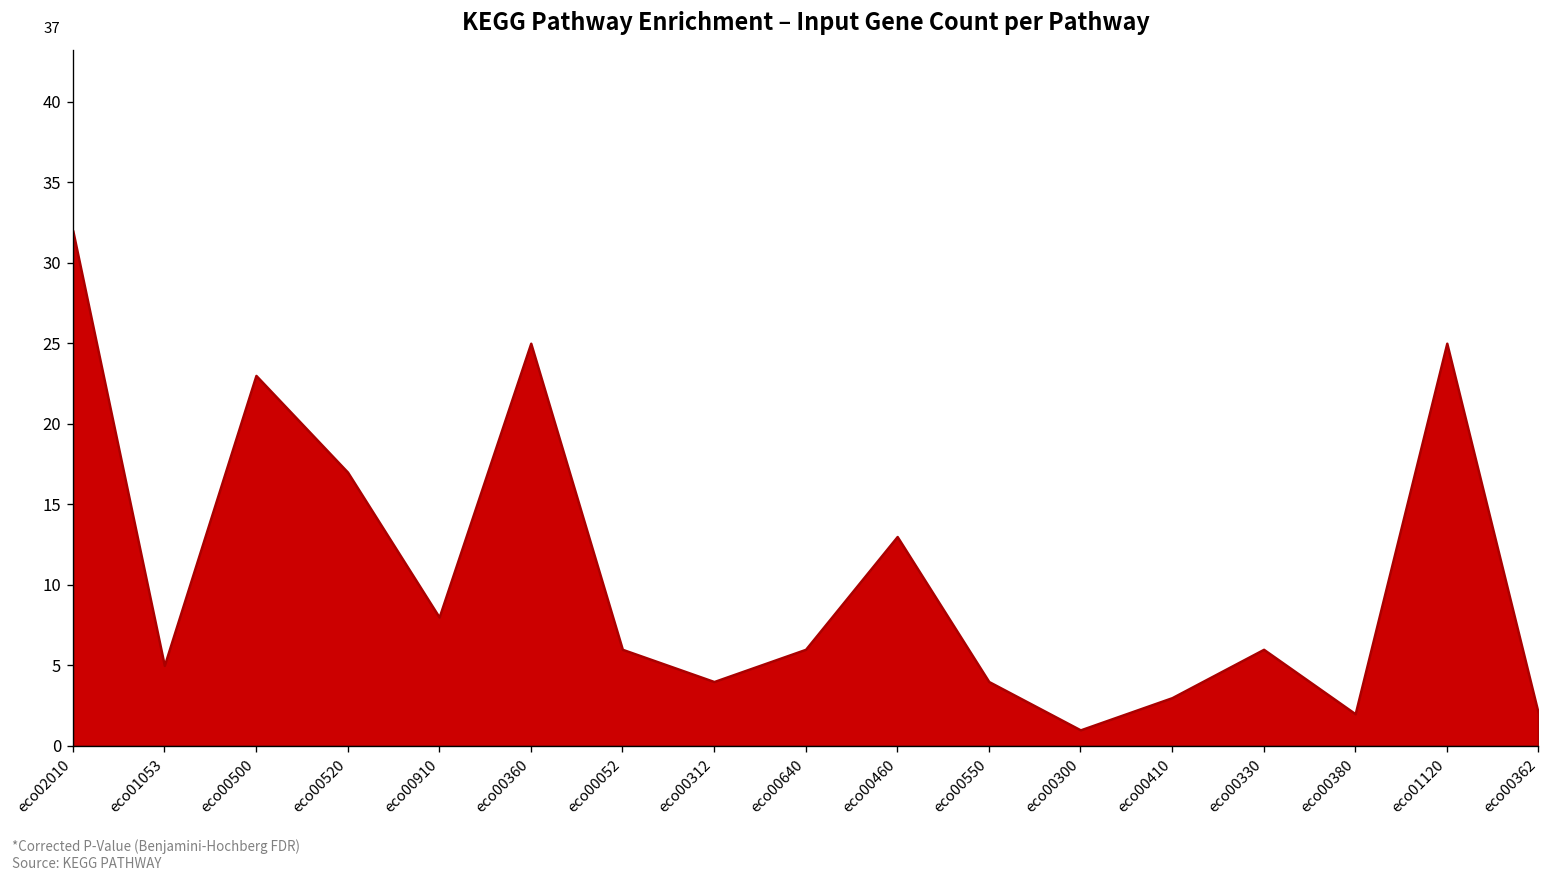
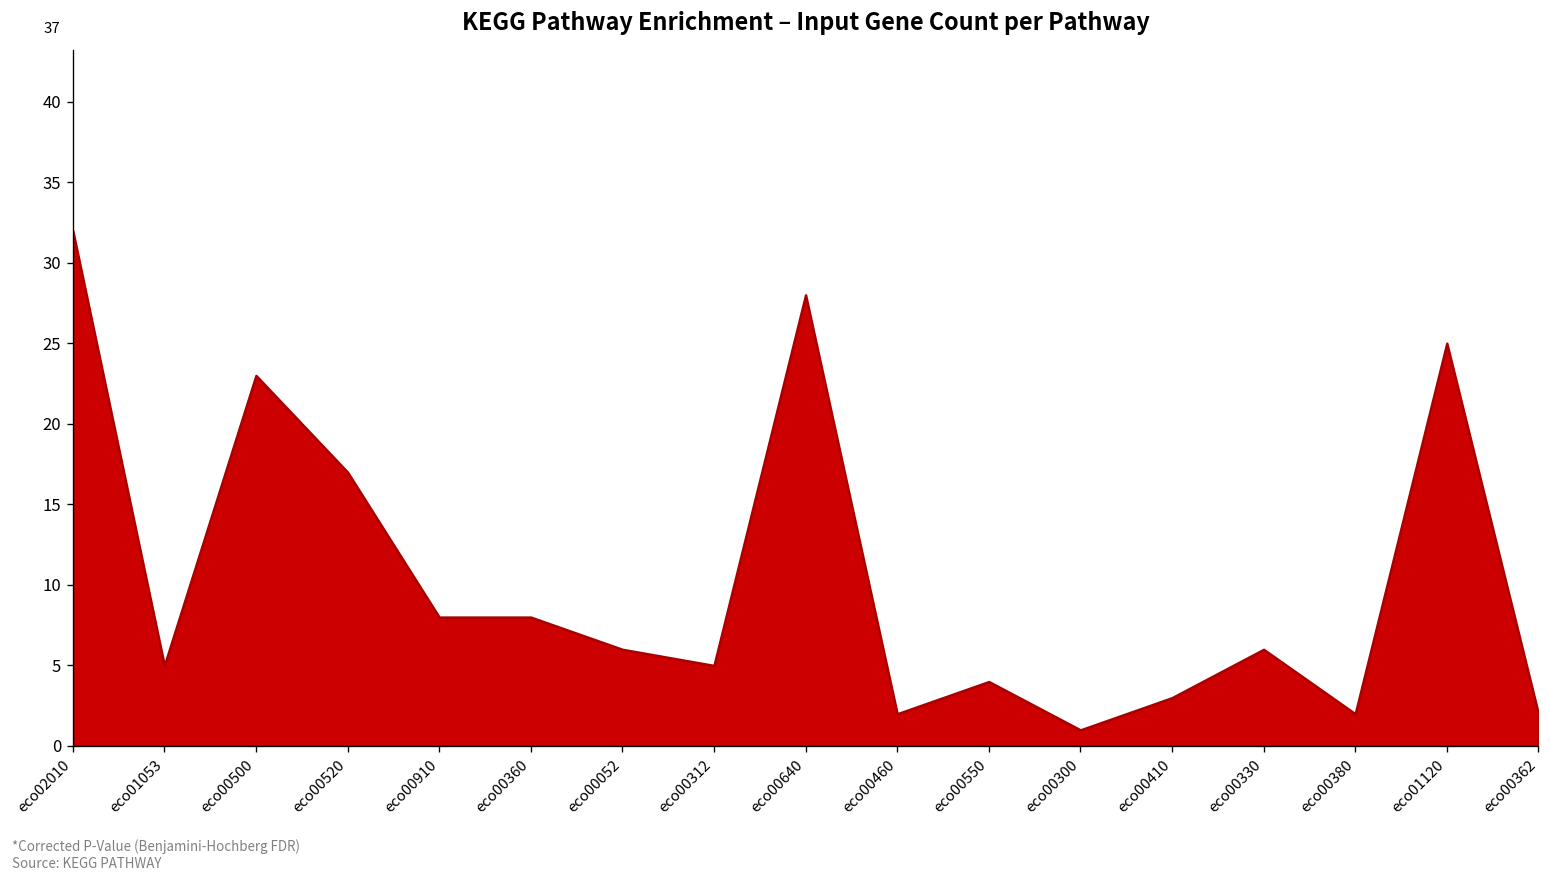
eco00360: 25 -> 8
eco00312: 4 -> 5
eco00640: 6 -> 28
eco00460: 13 -> 2
